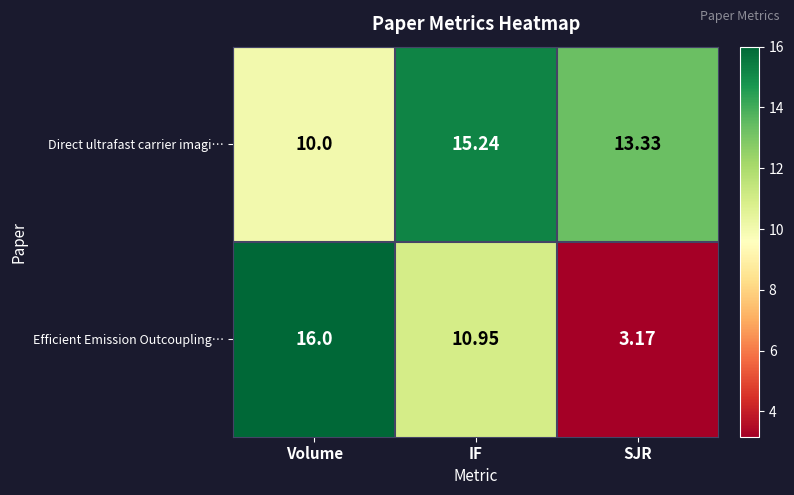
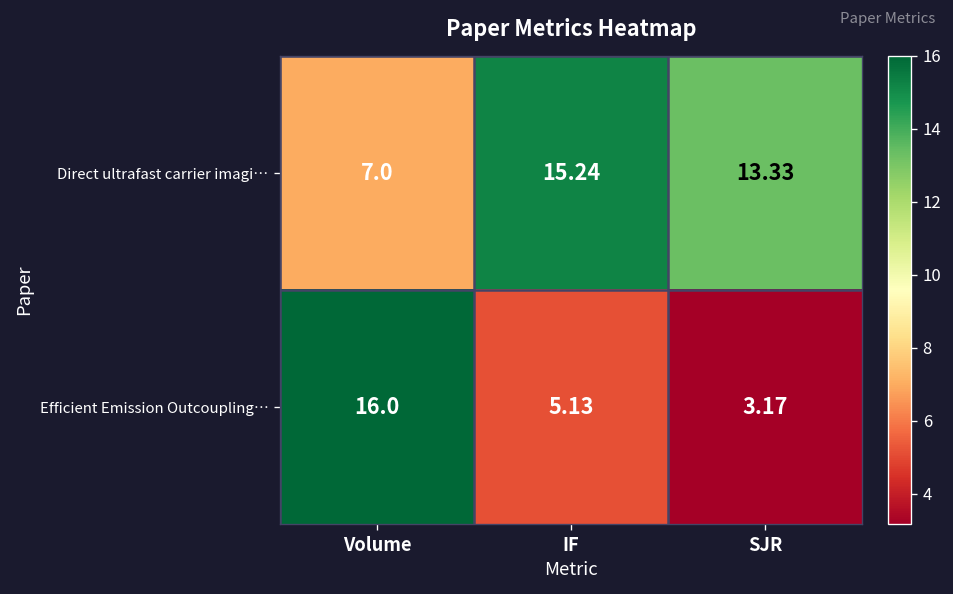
Direct ultrafast carrier imagi…, Volume: 10.0 -> 7.0
Efficient Emission Outcoupling…, IF: 10.95 -> 5.13
